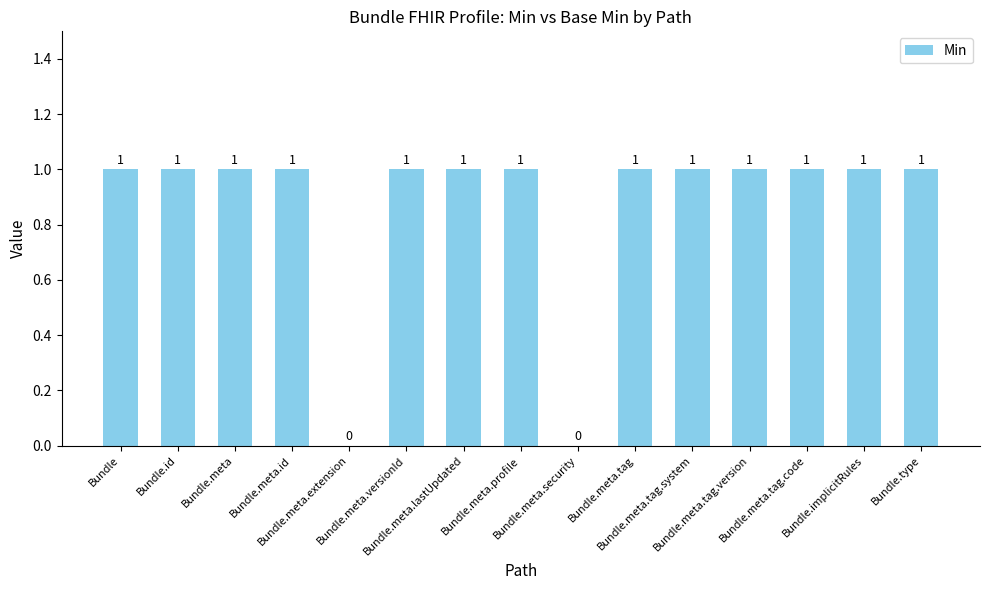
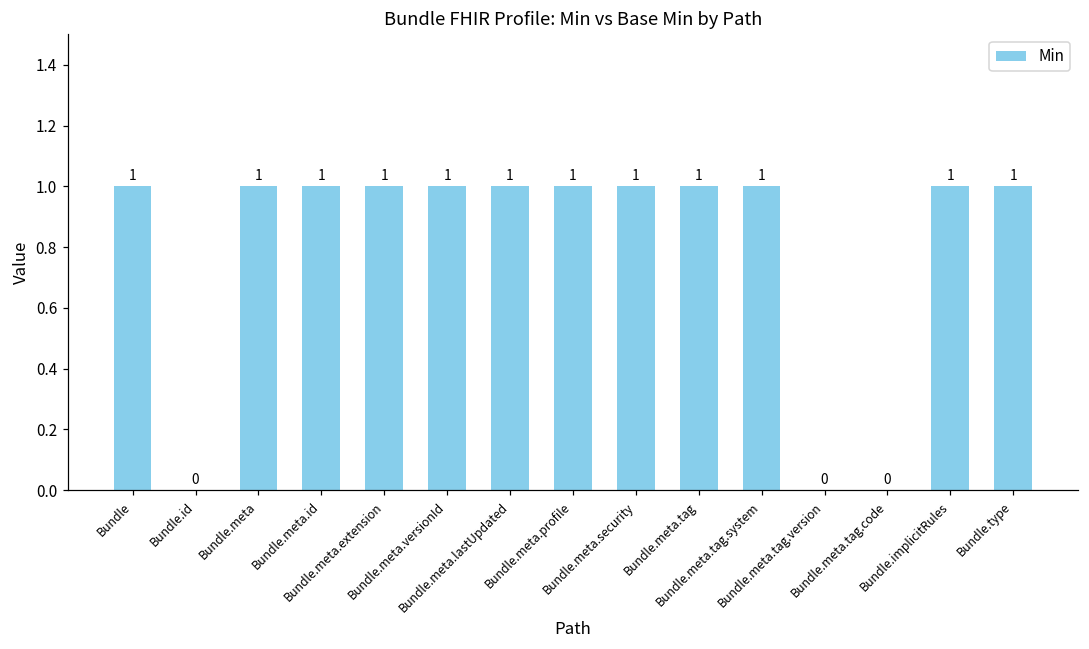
Bundle.id: 1 -> 0
Bundle.meta.extension: 0 -> 1
Bundle.meta.security: 0 -> 1
Bundle.meta.tag.version: 1 -> 0
Bundle.meta.tag.code: 1 -> 0
